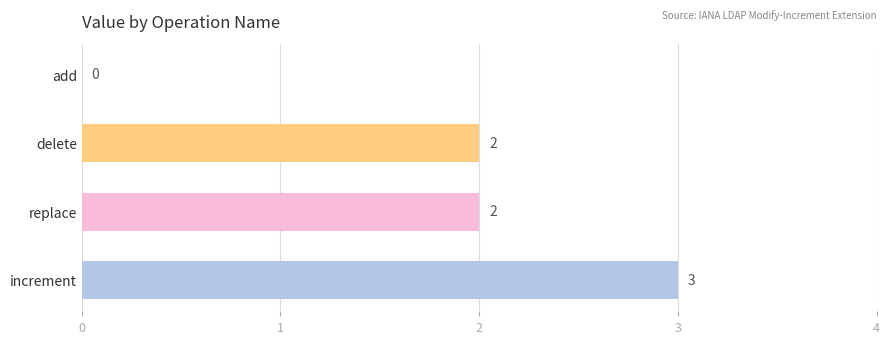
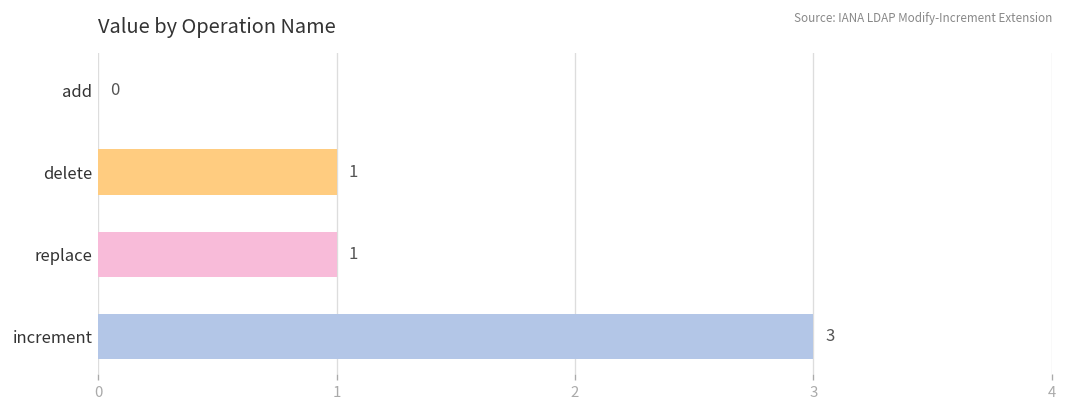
delete: 2 -> 1
replace: 2 -> 1
